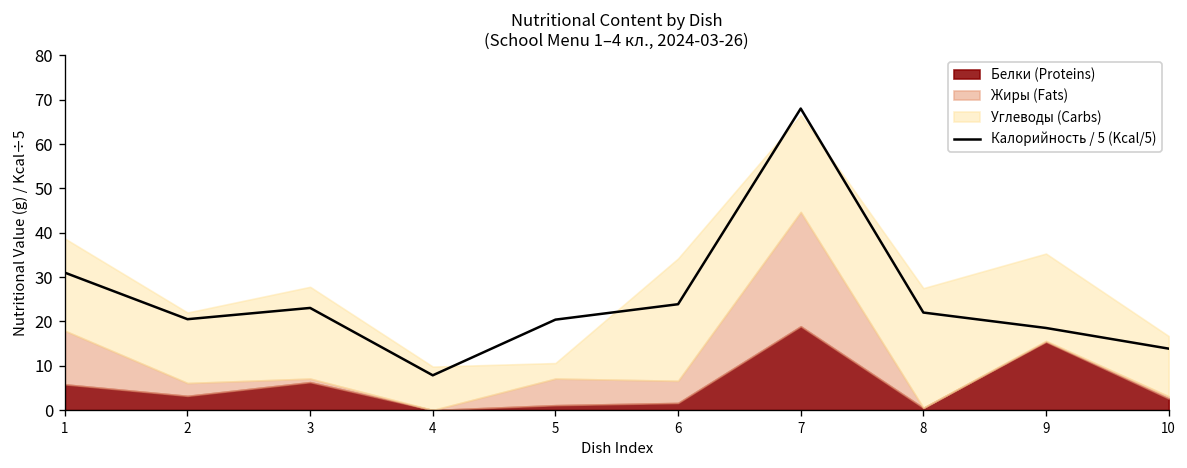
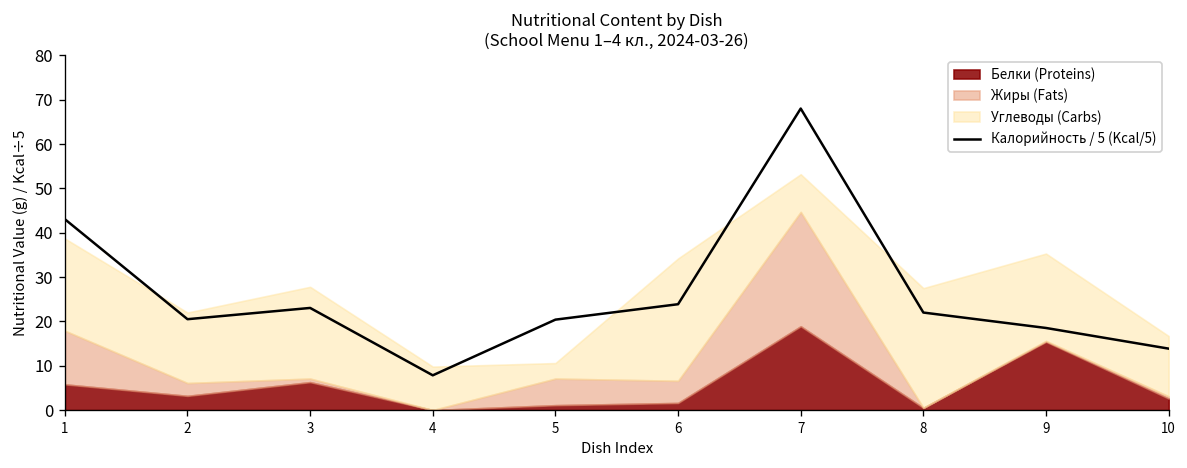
Калорийность / 5 (Kcal/5), 1: 31 -> 43
Углеводы (Carbs), 7: 22 -> 9
